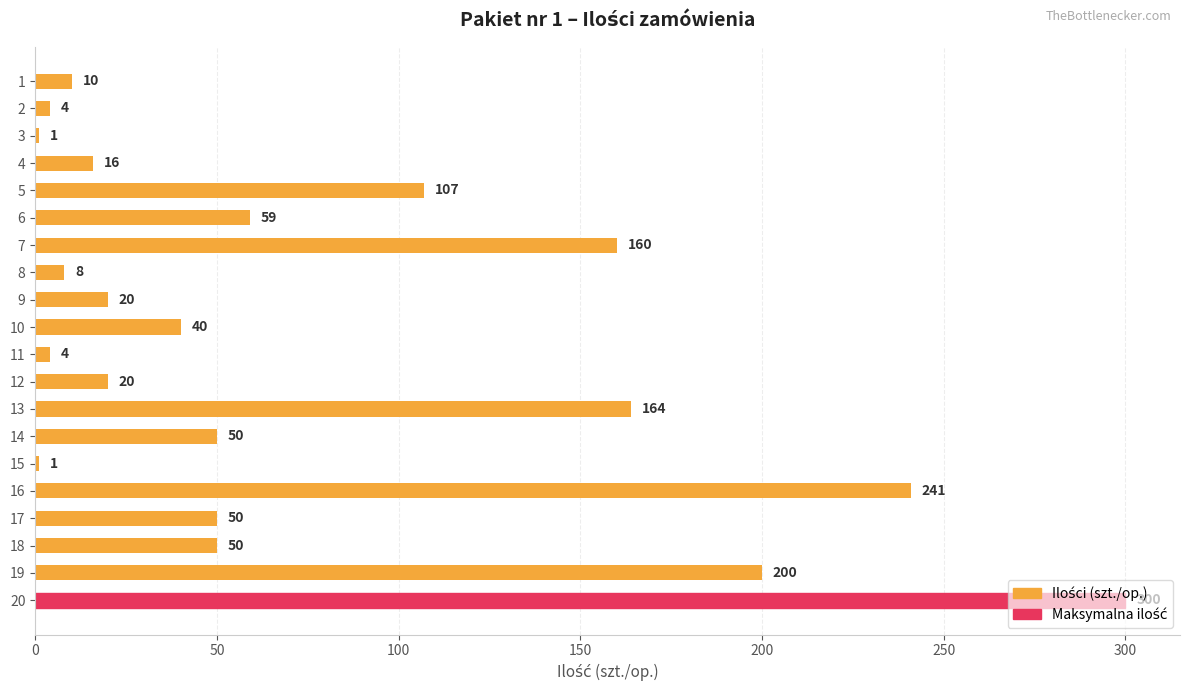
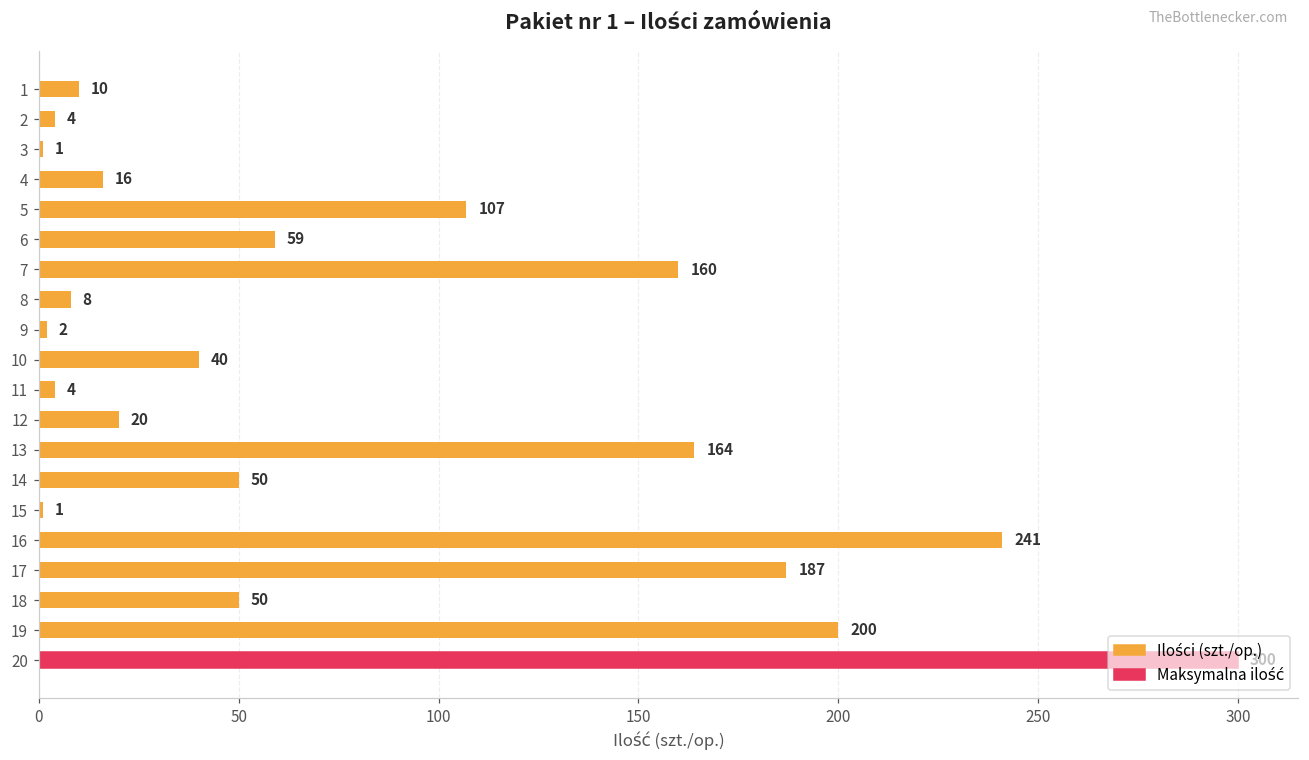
9: 20 -> 2
17: 50 -> 187
